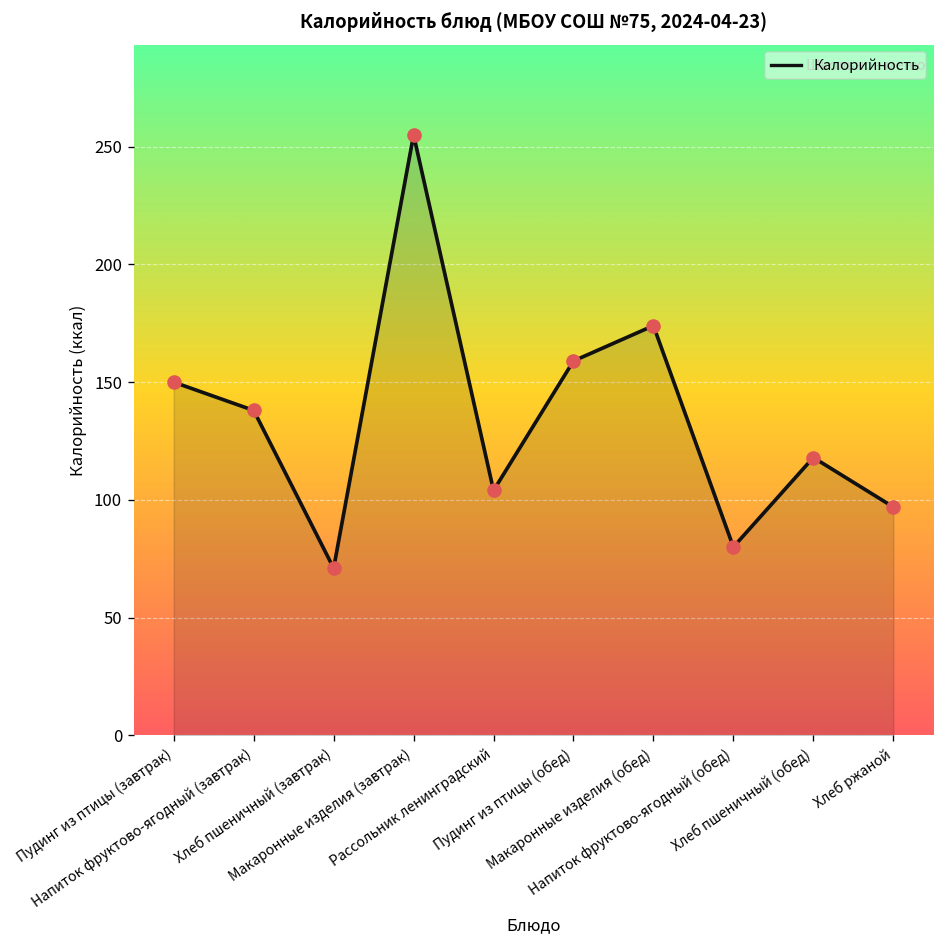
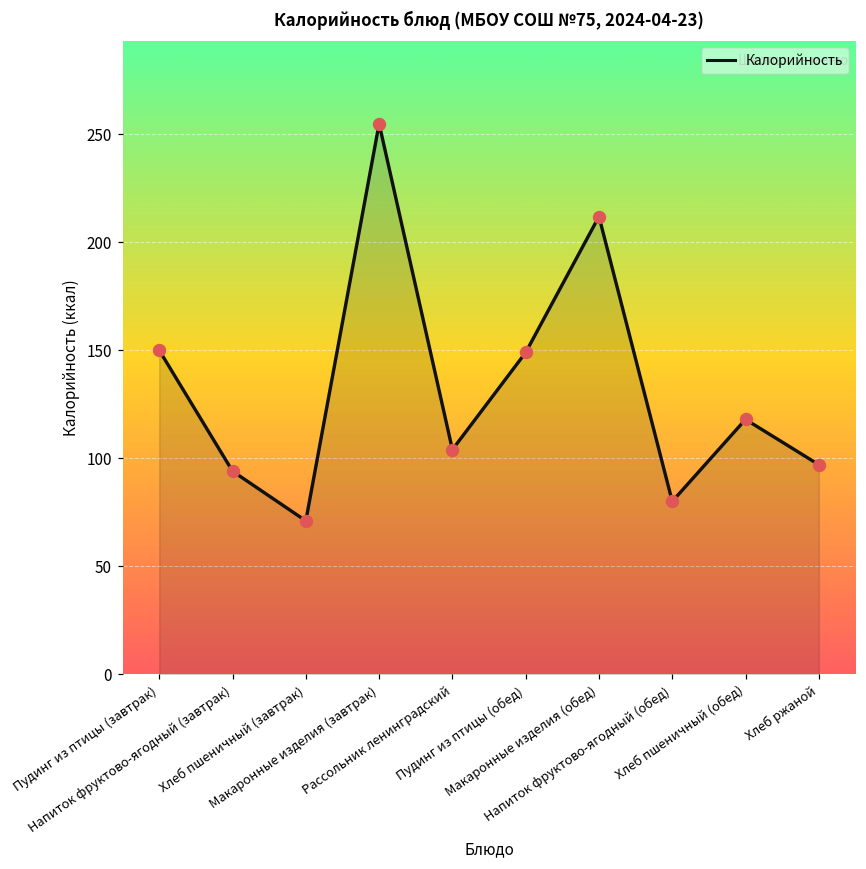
Напиток фруктово-ягодный (завтрак): 138 -> 94
Пудинг из птицы (обед): 159 -> 149
Макаронные изделия (обед): 174 -> 212
